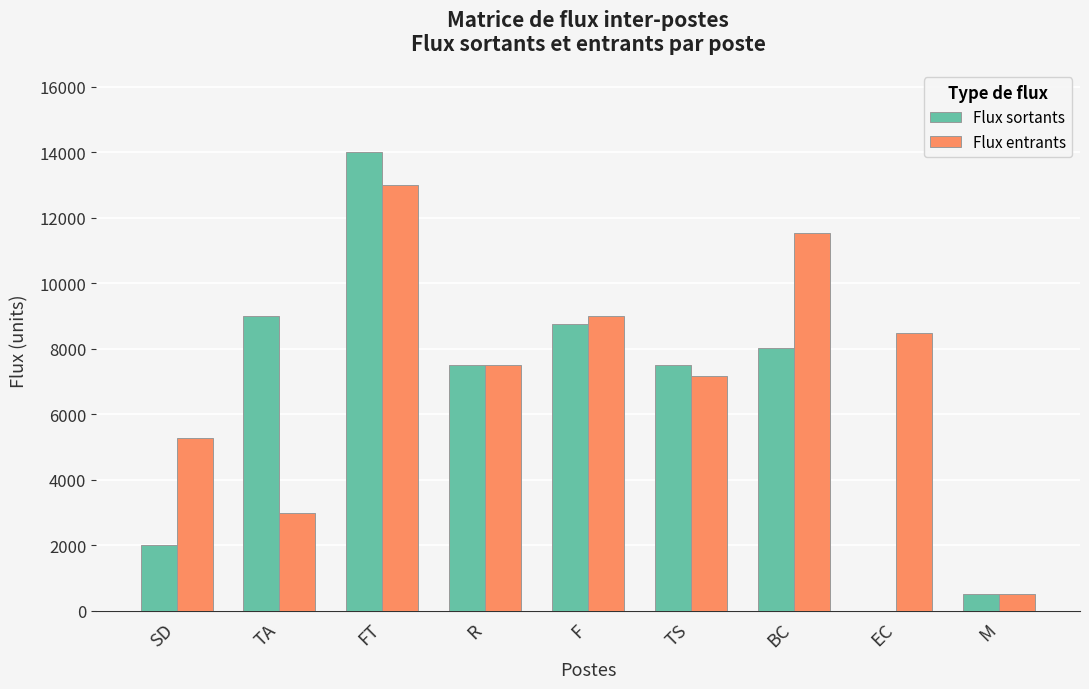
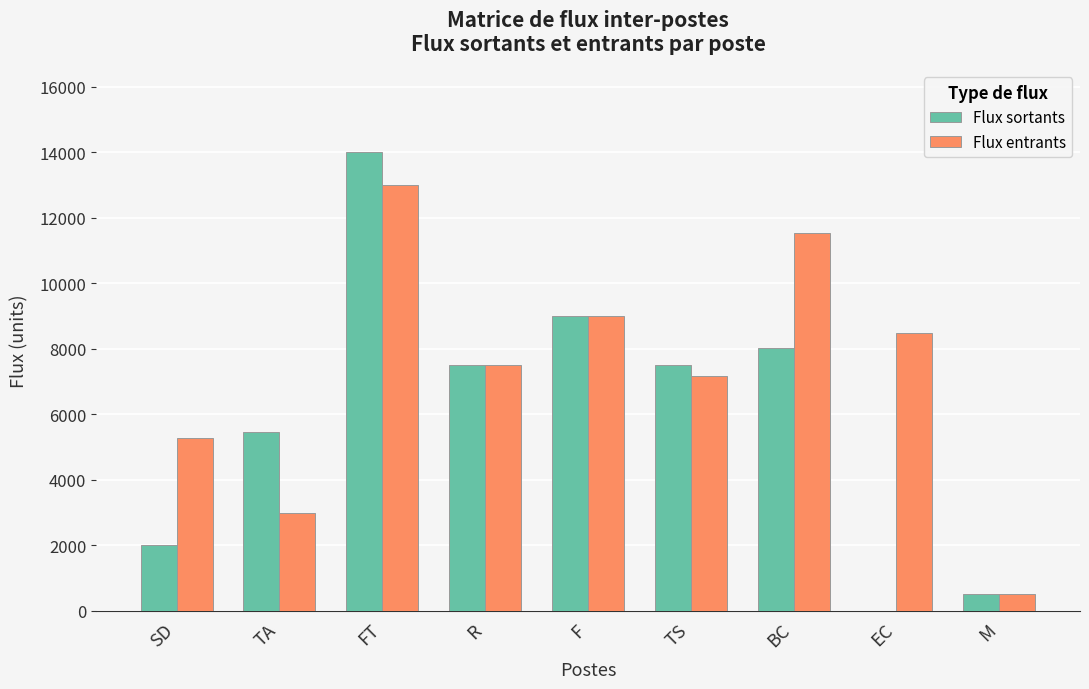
Flux sortants, TA: 9000 -> 5500
Flux sortants, F: 8800 -> 9000
